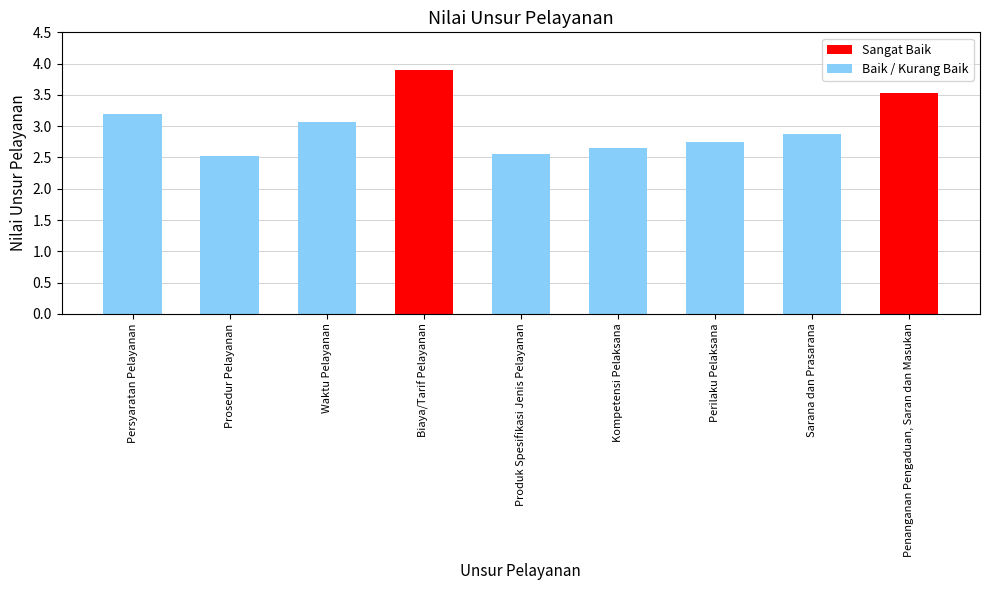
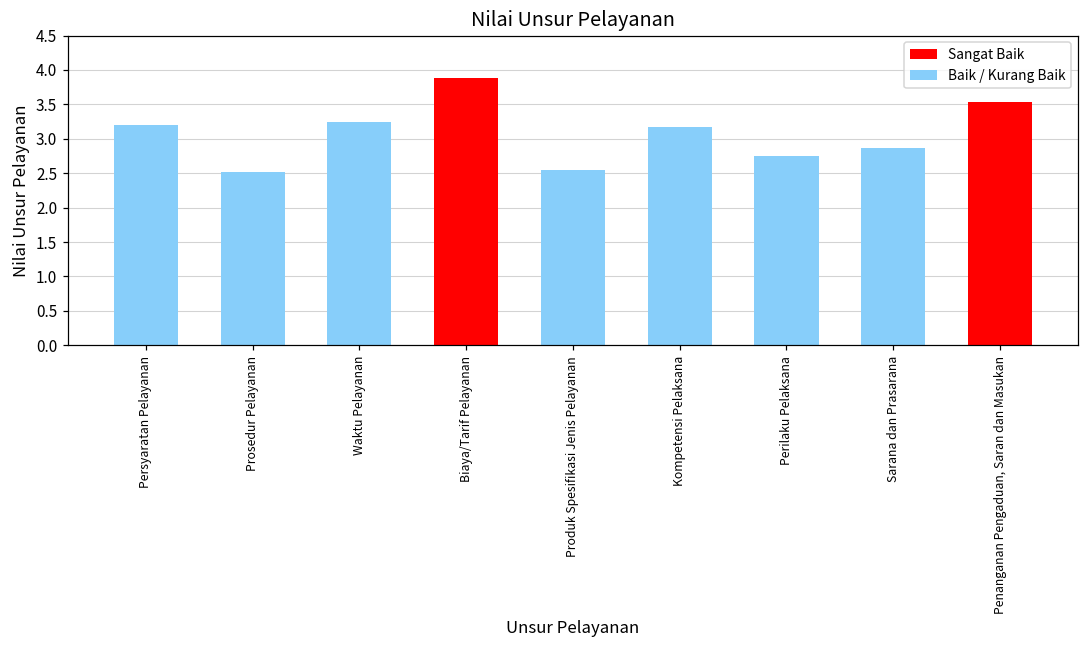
Waktu Pelayanan: 3.1 -> 3.2
Kompetensi Pelaksana: 2.7 -> 3.2
